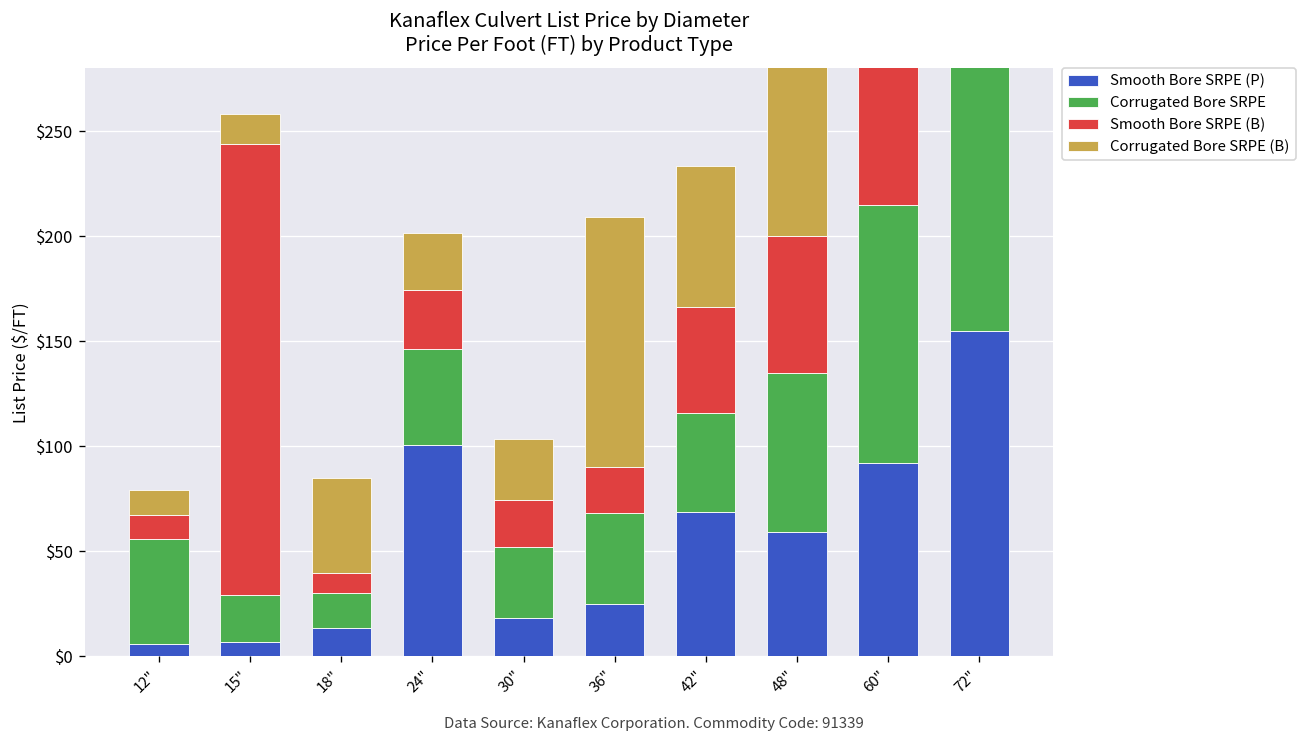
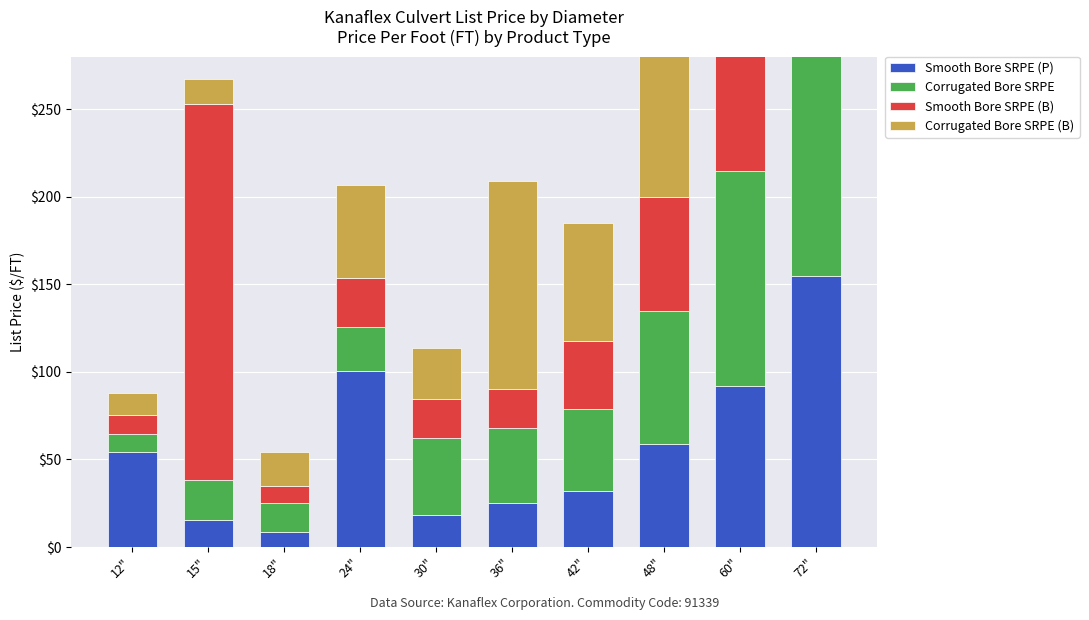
Smooth Bore SRPE (P), 12": $6 -> $54
Corrugated Bore SRPE, 12": $50 -> $10
Smooth Bore SRPE (P), 15": $7 -> $16
Smooth Bore SRPE (P), 18": $13 -> $9
Corrugated Bore SRPE (B), 18": $45 -> $19
Corrugated Bore SRPE, 24": $46 -> $25
Corrugated Bore SRPE (B), 24": $27 -> $53
Corrugated Bore SRPE, 30": $34 -> $44
Smooth Bore SRPE (P), 42": $69 -> $32
Smooth Bore SRPE (B), 42": $50 -> $38
